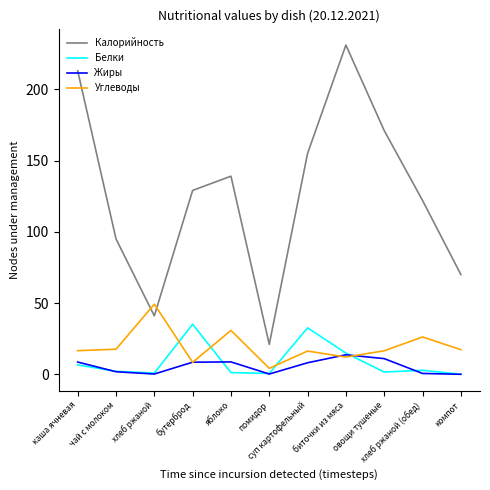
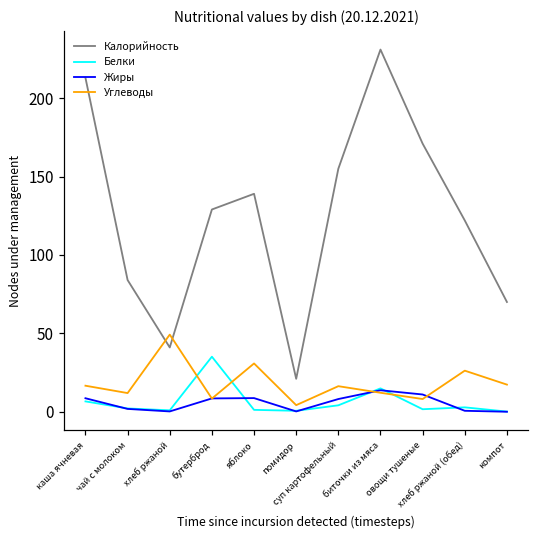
Калорийность, чай с молоком: 95 -> 84
Углеводы, чай с молоком: 18 -> 12
Белки, суп картофельный: 33 -> 4
Углеводы, овощи тушеные: 17 -> 8
